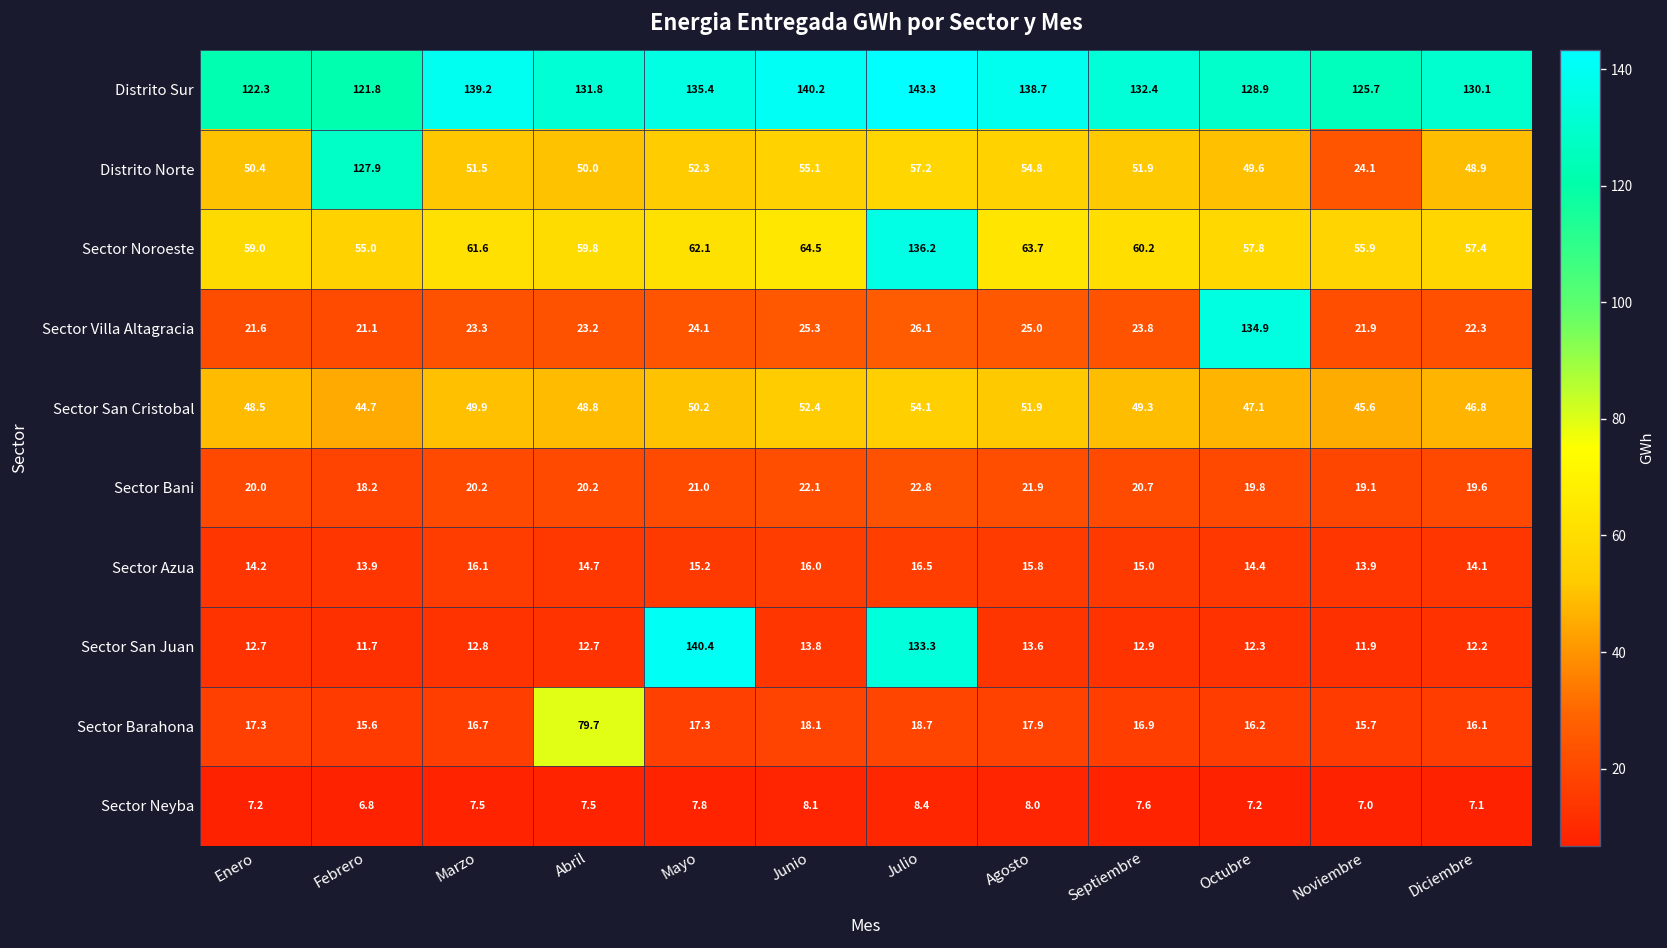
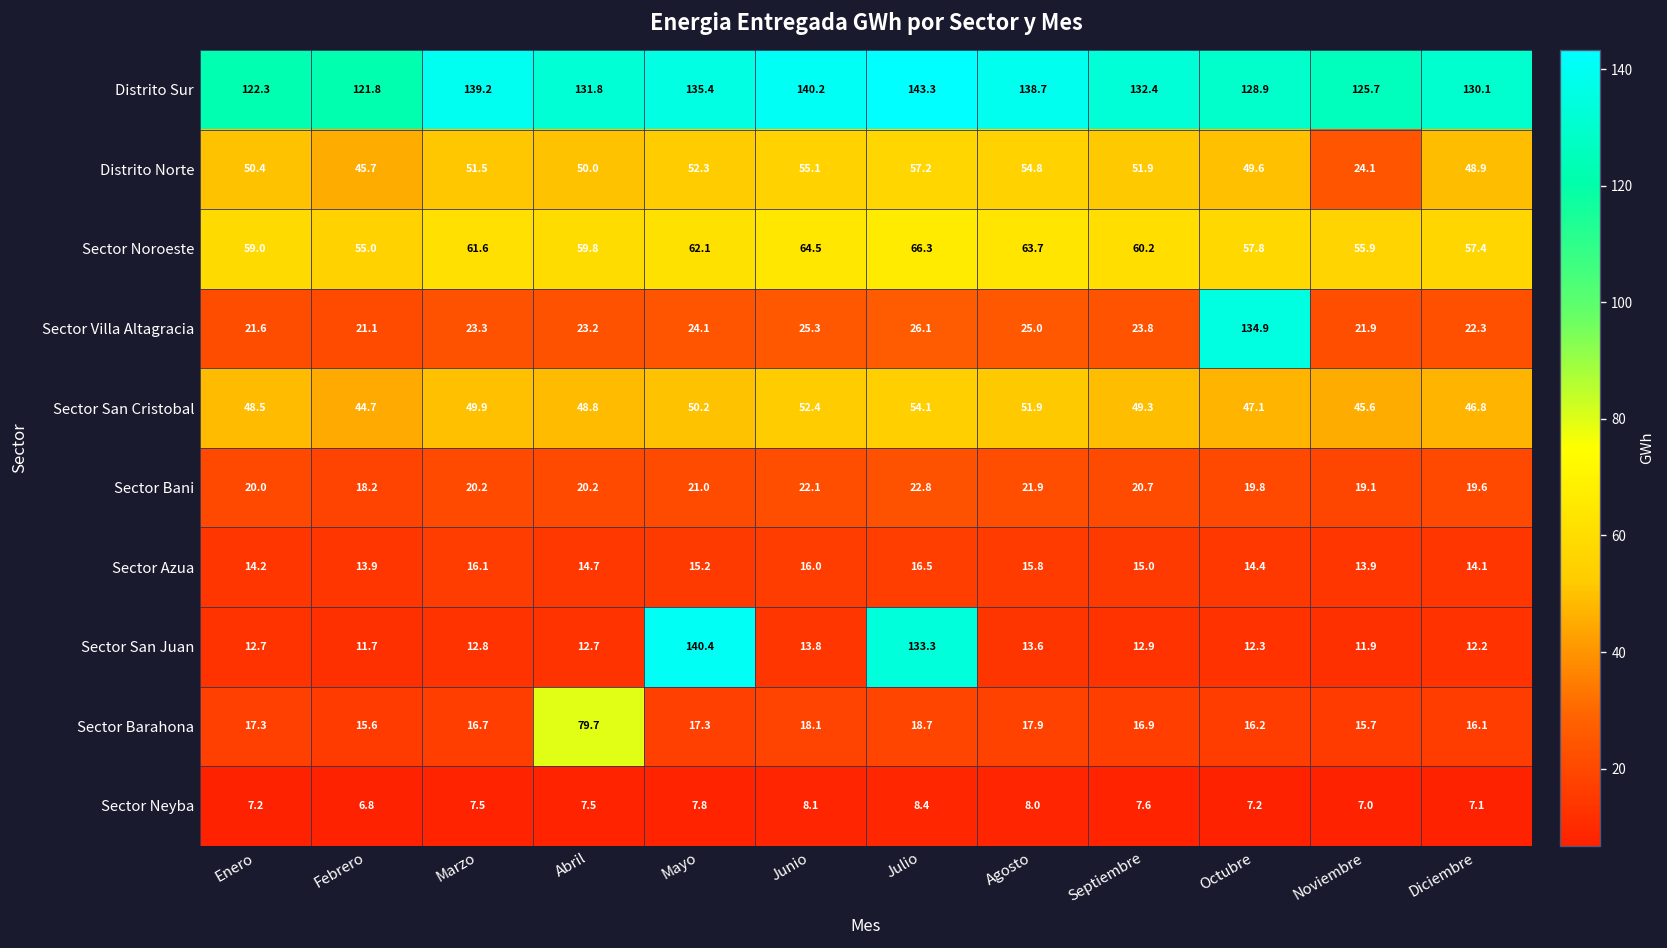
Distrito Norte, Febrero: 127.9 -> 45.7
Sector Noroeste, Julio: 136.2 -> 66.3
